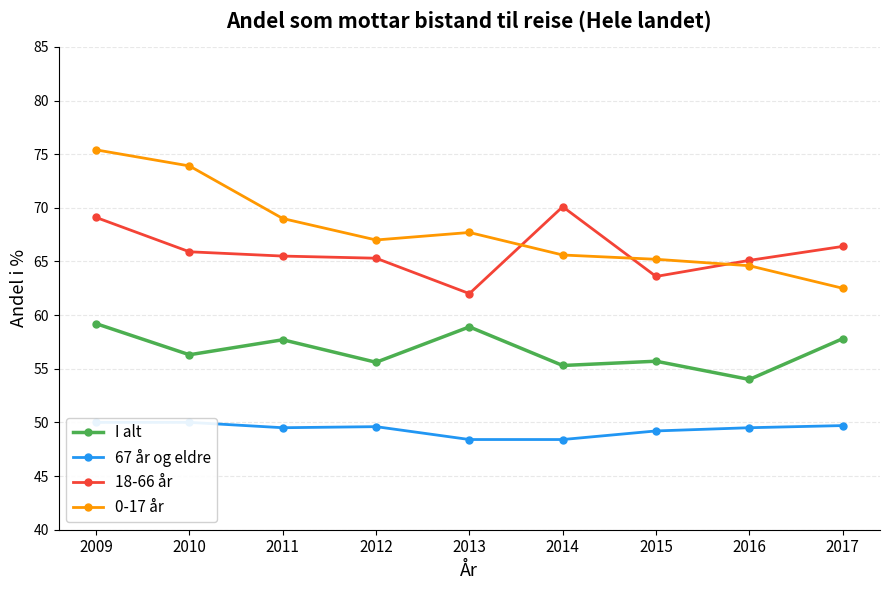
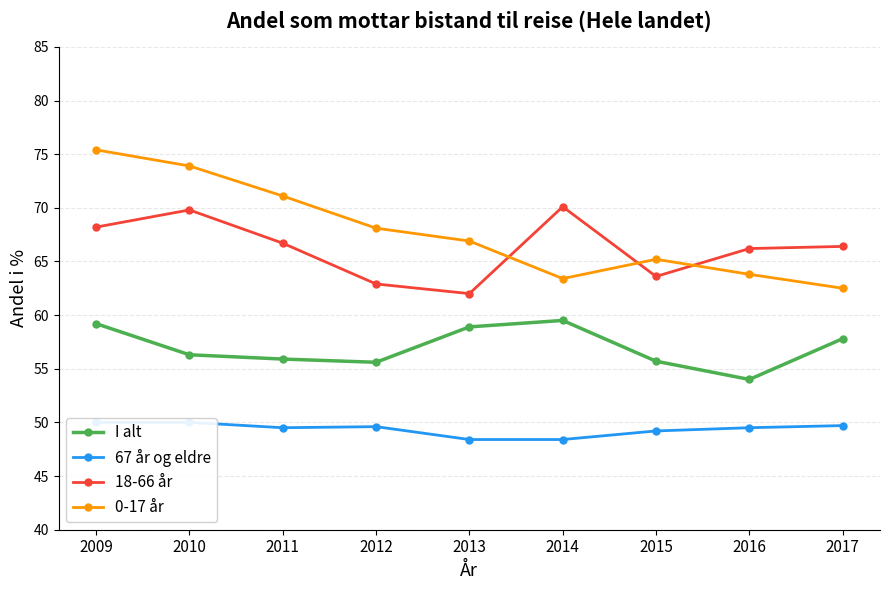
18-66 år, 2009: 69.1 -> 68.2
18-66 år, 2010: 65.9 -> 69.8
I alt, 2011: 57.7 -> 55.9
18-66 år, 2011: 65.5 -> 66.7
0-17 år, 2011: 69.0 -> 71.1
18-66 år, 2012: 65.3 -> 62.9
0-17 år, 2012: 67.0 -> 68.1
0-17 år, 2013: 67.7 -> 66.9
I alt, 2014: 55.3 -> 59.5
0-17 år, 2014: 65.6 -> 63.4
18-66 år, 2016: 65.1 -> 66.2
0-17 år, 2016: 64.6 -> 63.8
